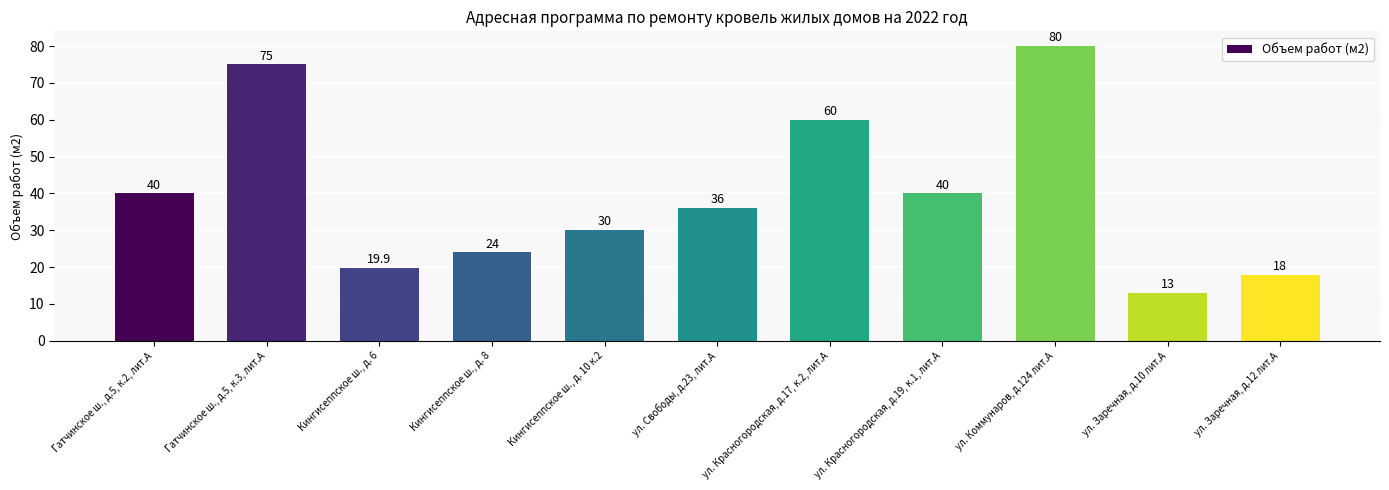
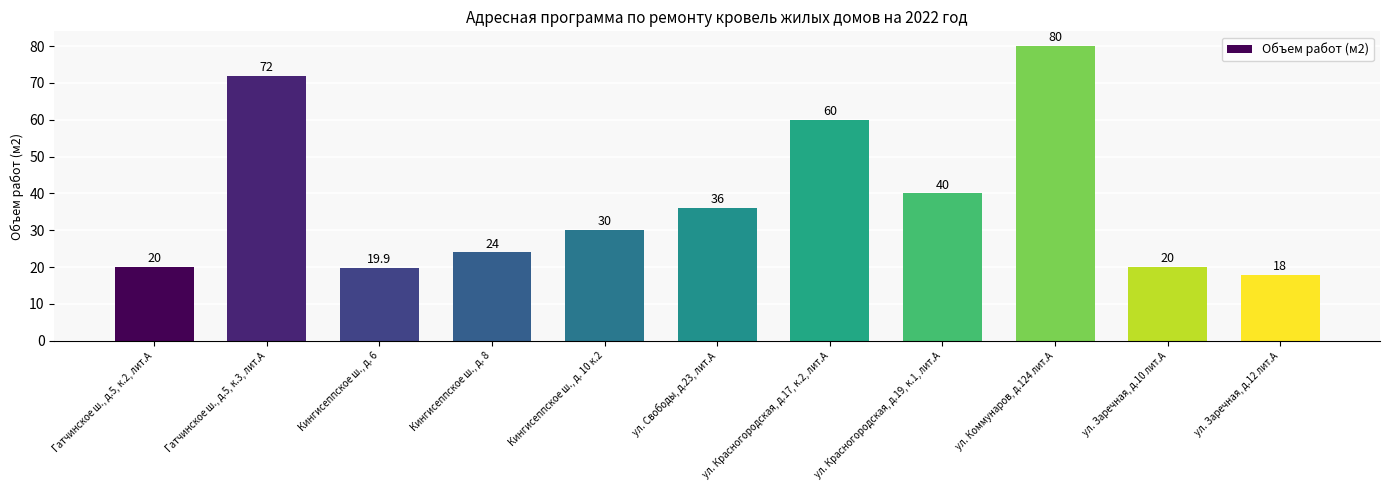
Гатчинское ш., д.5, к.2, лит.А: 40 -> 20
Гатчинское ш., д.5, к.3, лит.А: 75 -> 72
ул. Заречная, д.10 лит.А: 13 -> 20
